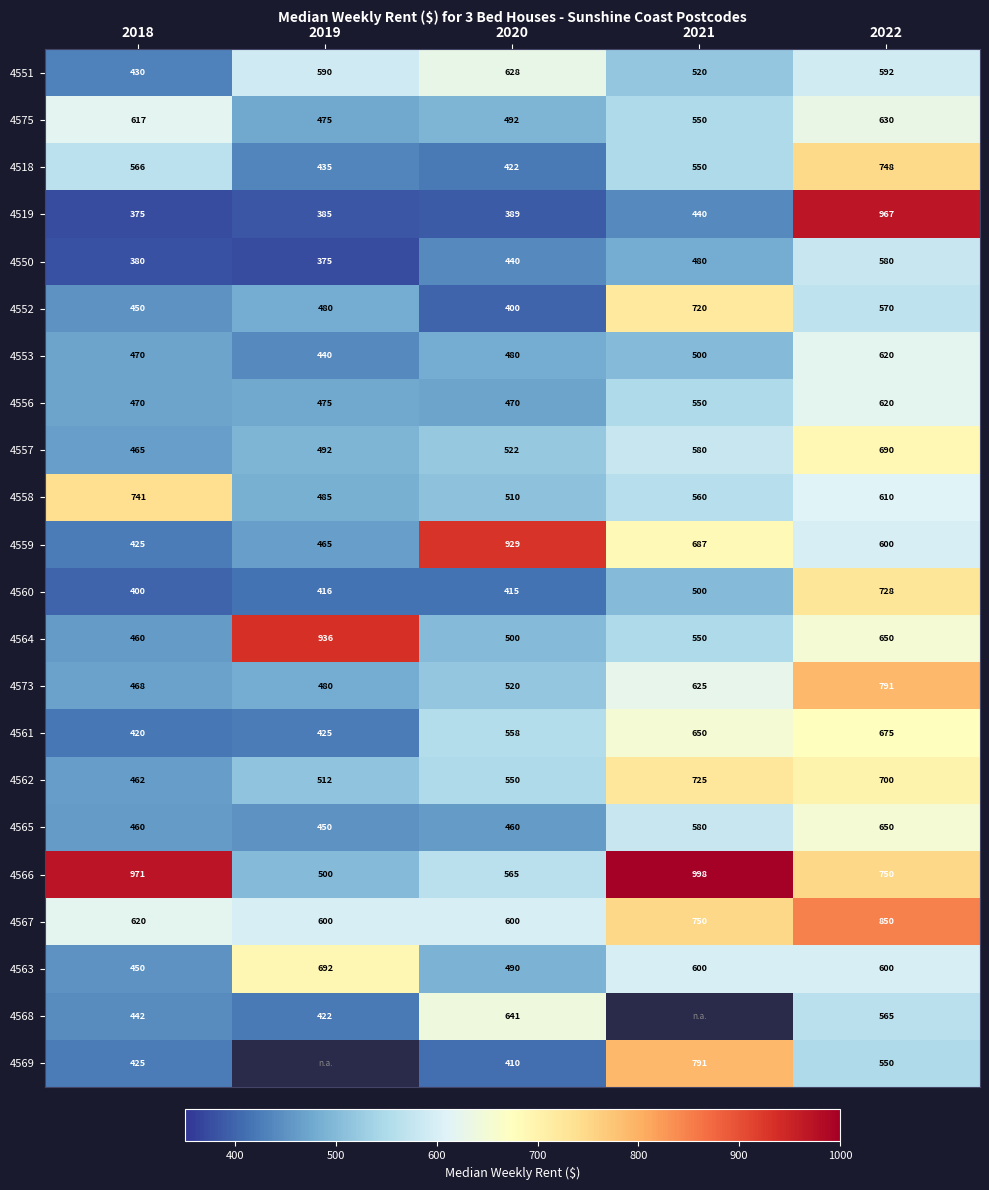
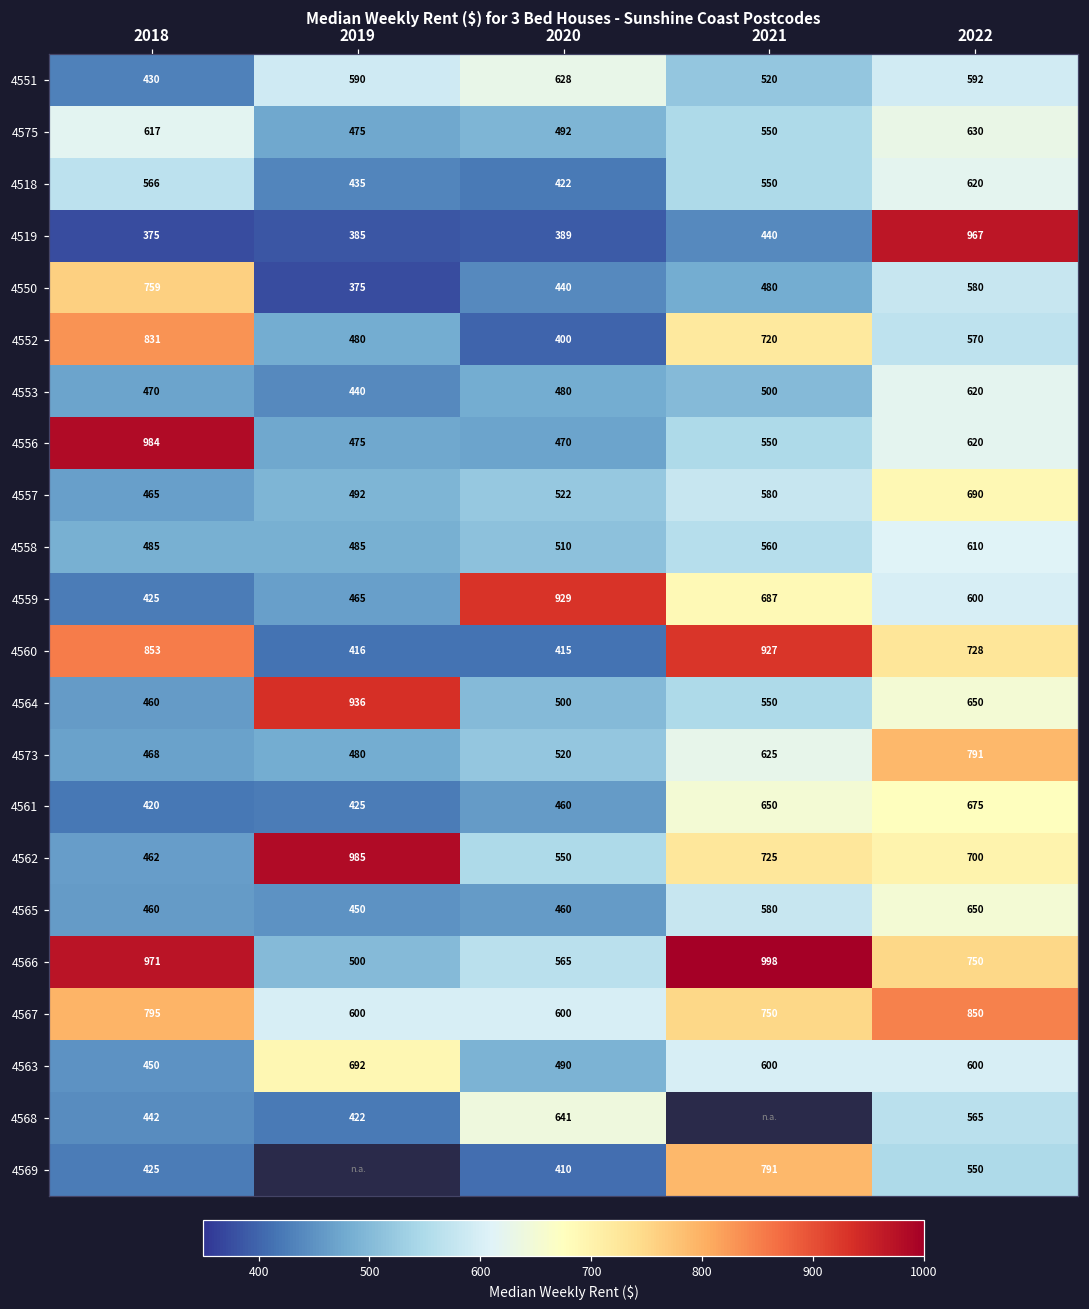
4518, 2022: 748 -> 620
4550, 2018: 380 -> 759
4552, 2018: 450 -> 831
4556, 2018: 470 -> 984
4558, 2018: 741 -> 485
4560, 2018: 400 -> 853
4560, 2021: 500 -> 927
4561, 2020: 558 -> 460
4562, 2019: 512 -> 985
4567, 2018: 620 -> 795
